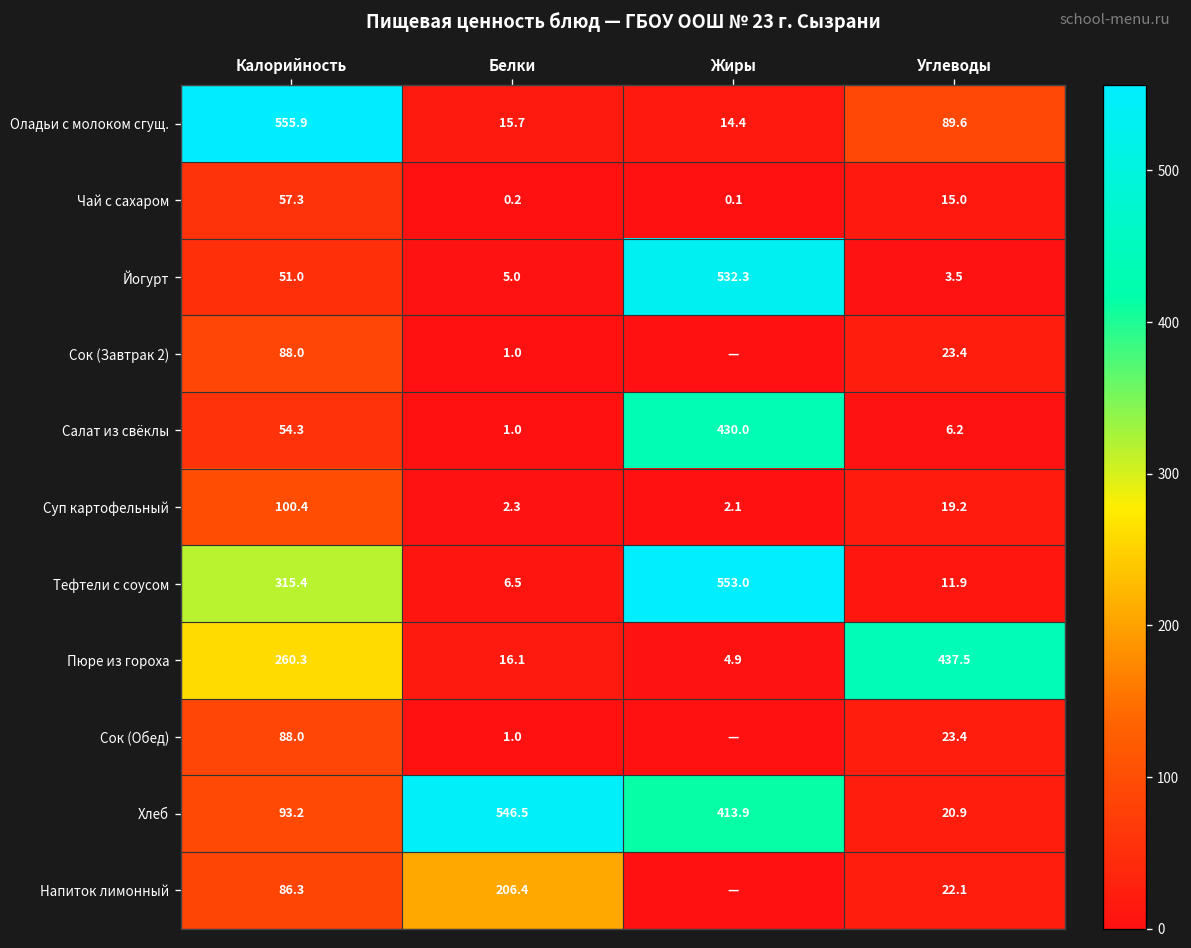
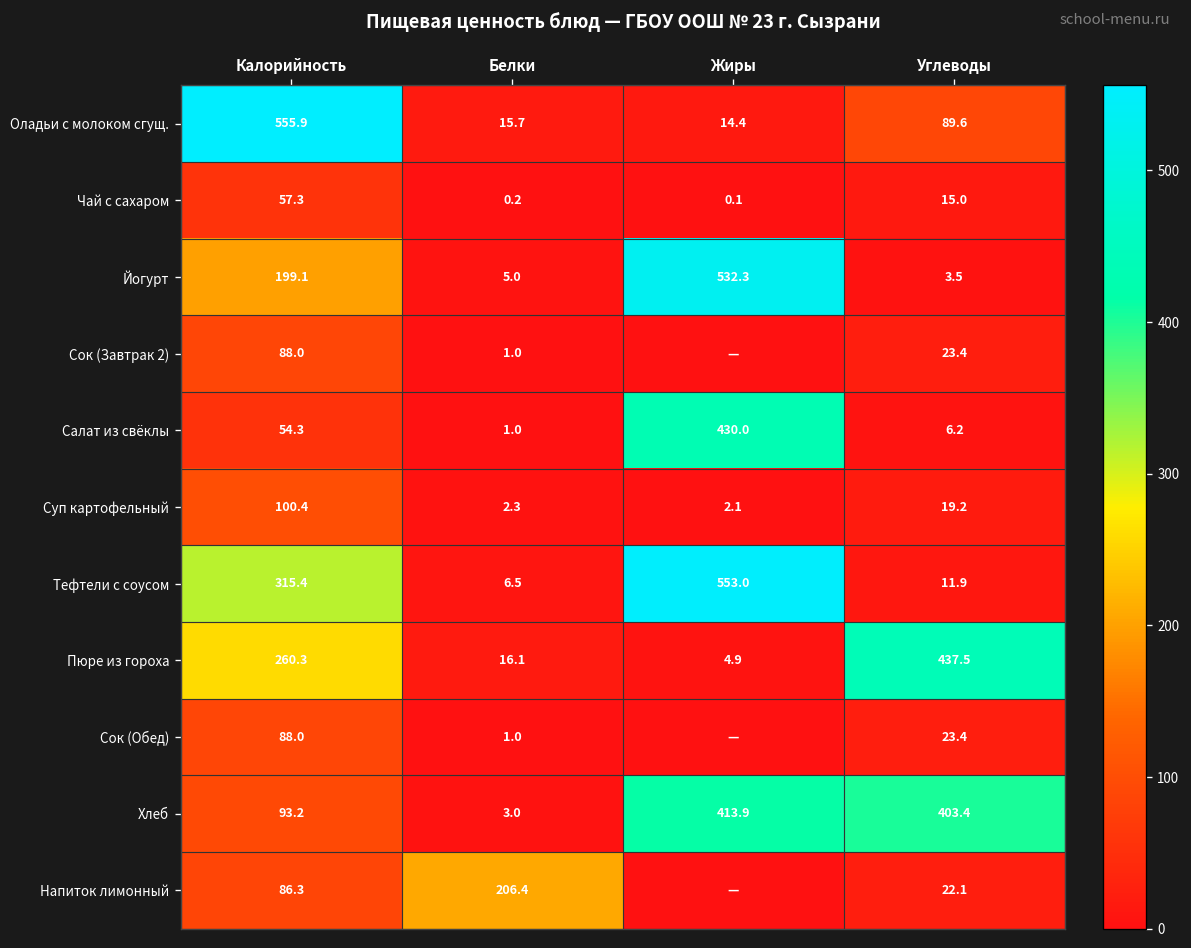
Йогурт, Калорийность: 51.0 -> 199.1
Хлеб, Белки: 546.5 -> 3.0
Хлеб, Углеводы: 20.9 -> 403.4
